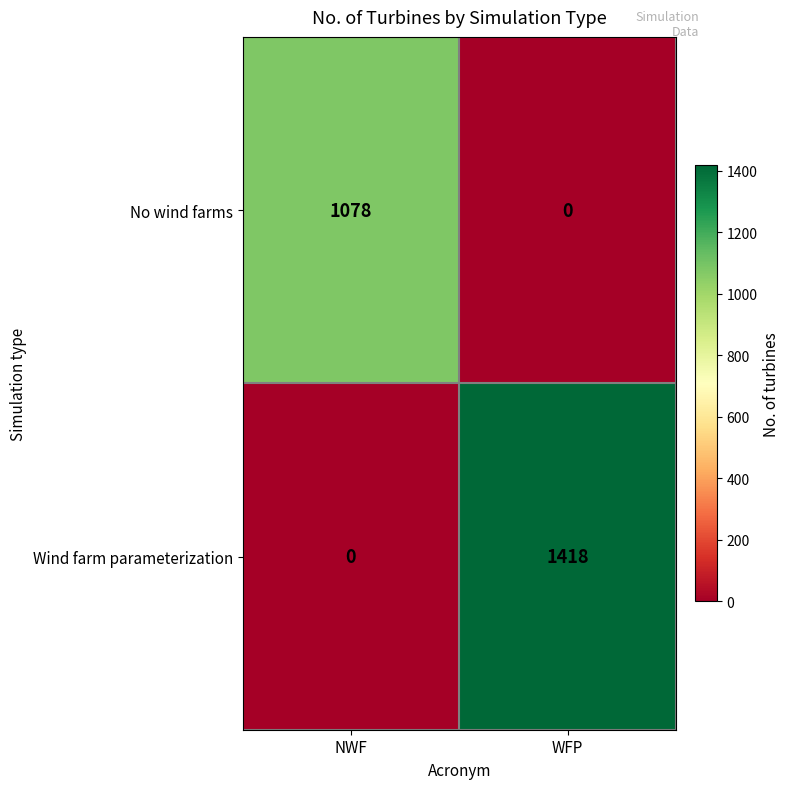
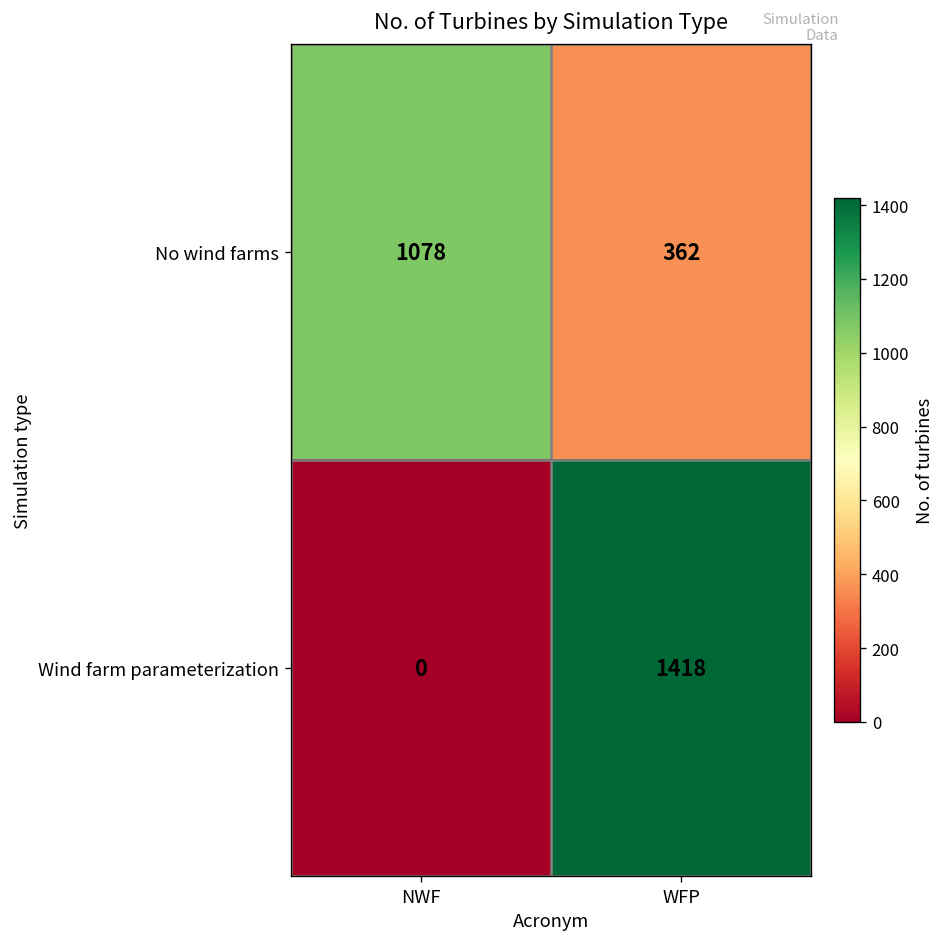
No wind farms, WFP: 0 -> 362
